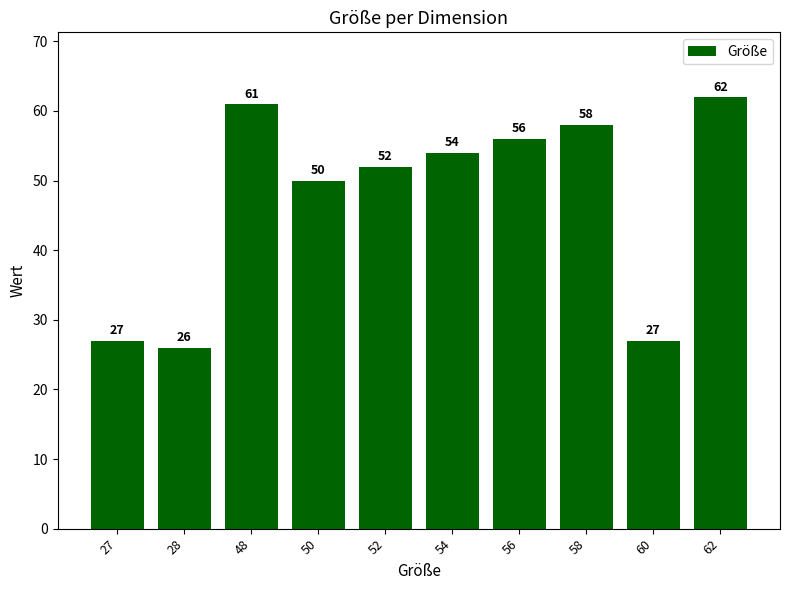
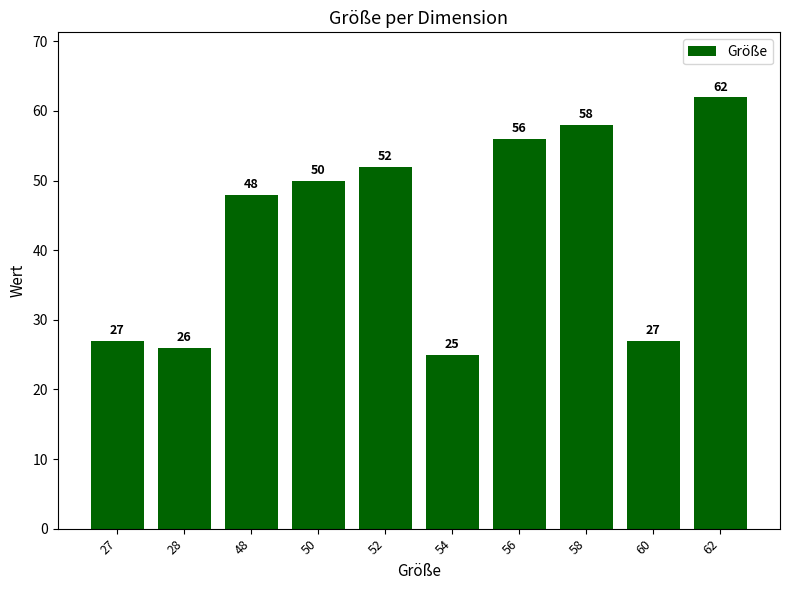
48: 61 -> 48
54: 54 -> 25
